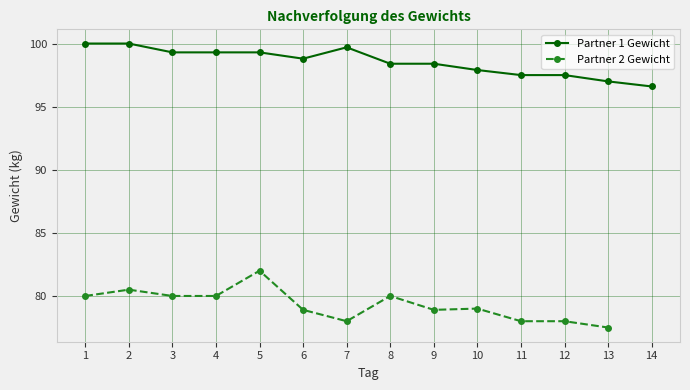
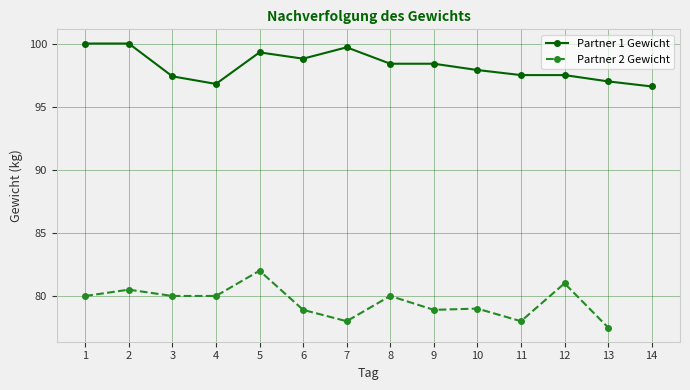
Partner 1 Gewicht, 3: 99.3 -> 97.4
Partner 1 Gewicht, 4: 99.3 -> 96.8
Partner 2 Gewicht, 12: 78 -> 81
